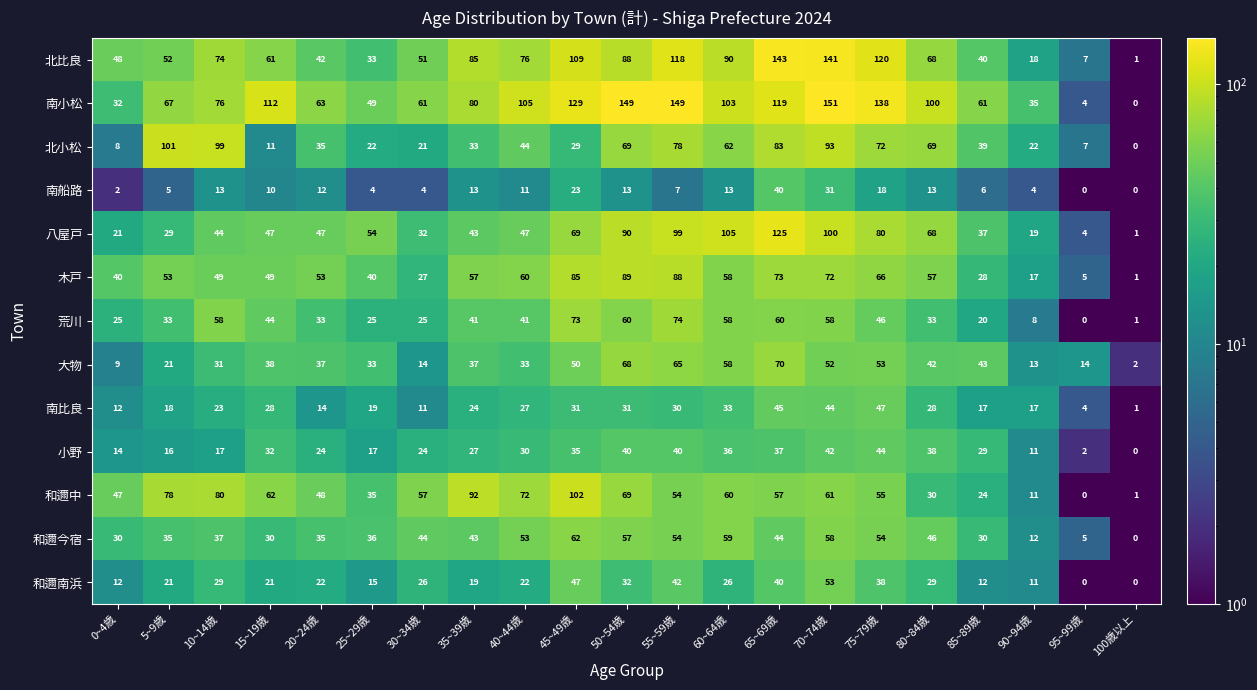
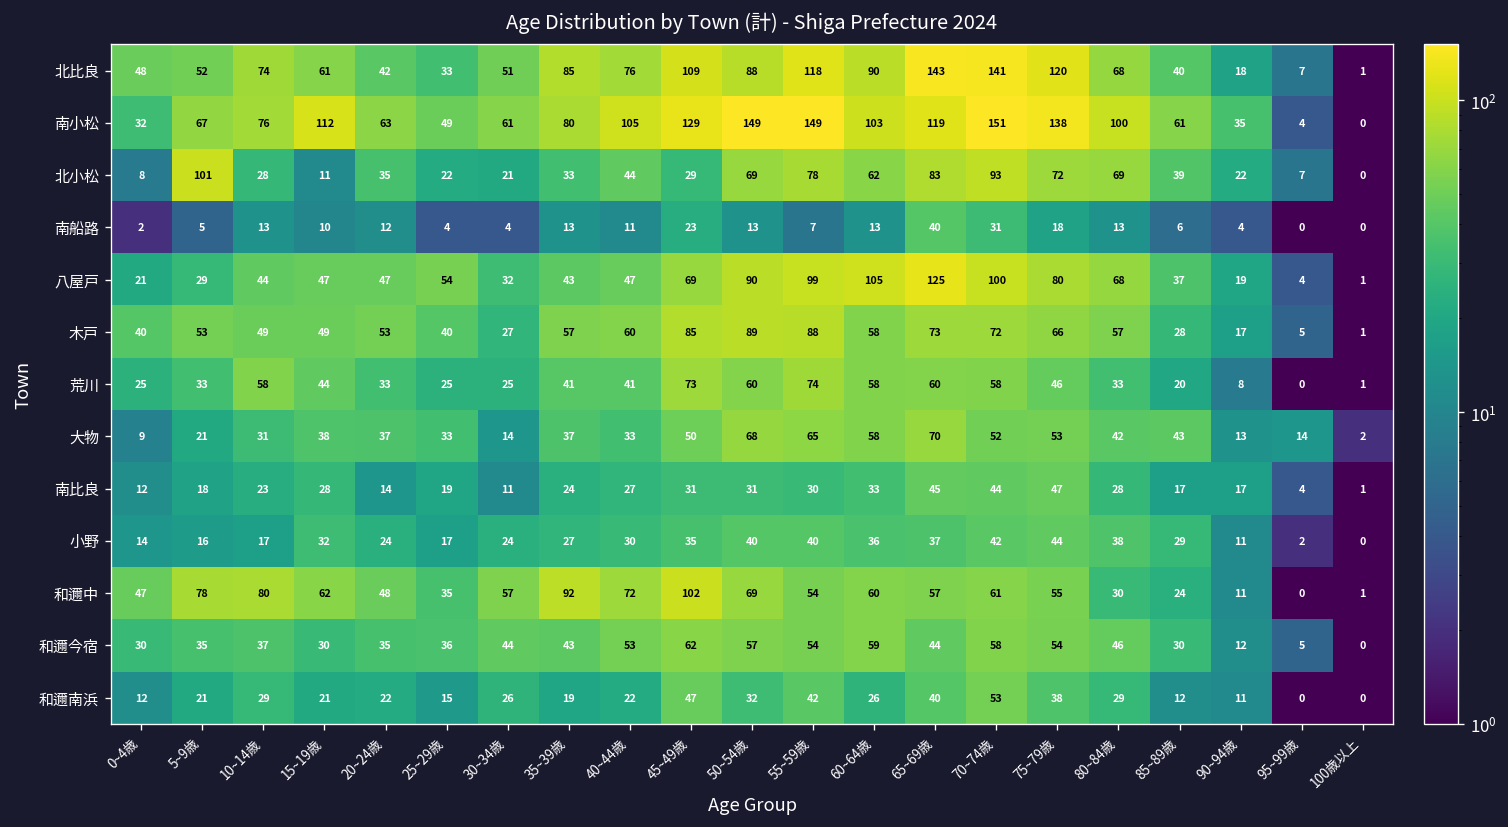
北小松, 10~14歳: 99 -> 28
